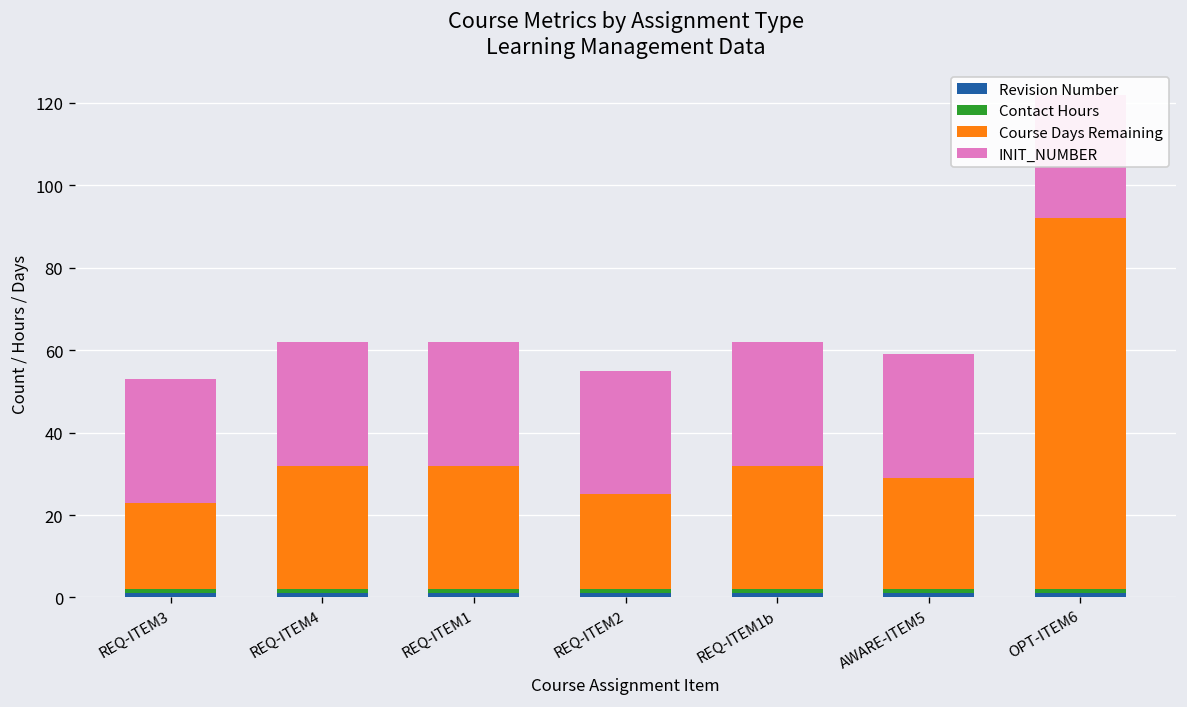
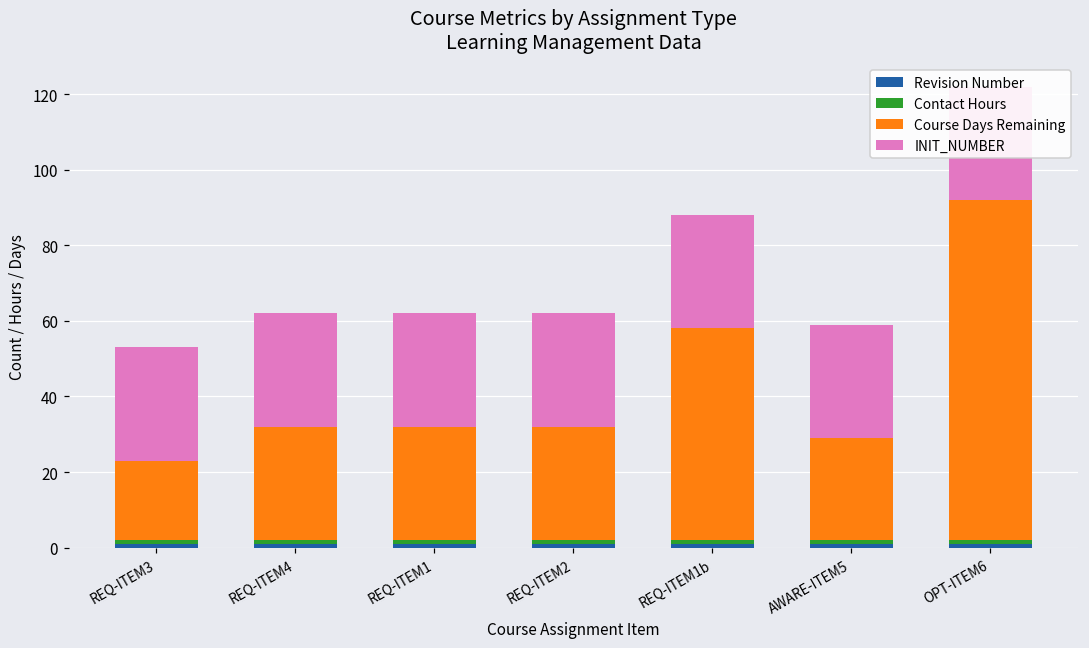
Course Days Remaining, REQ-ITEM2: 23 -> 30
Course Days Remaining, REQ-ITEM1b: 30 -> 56
